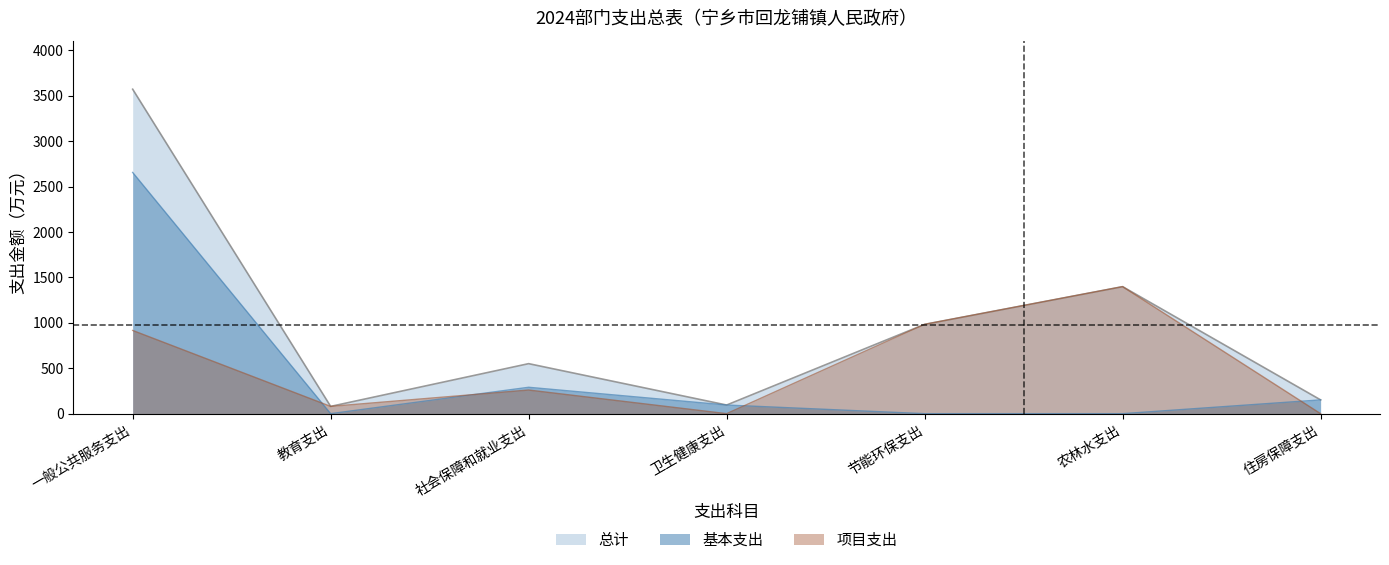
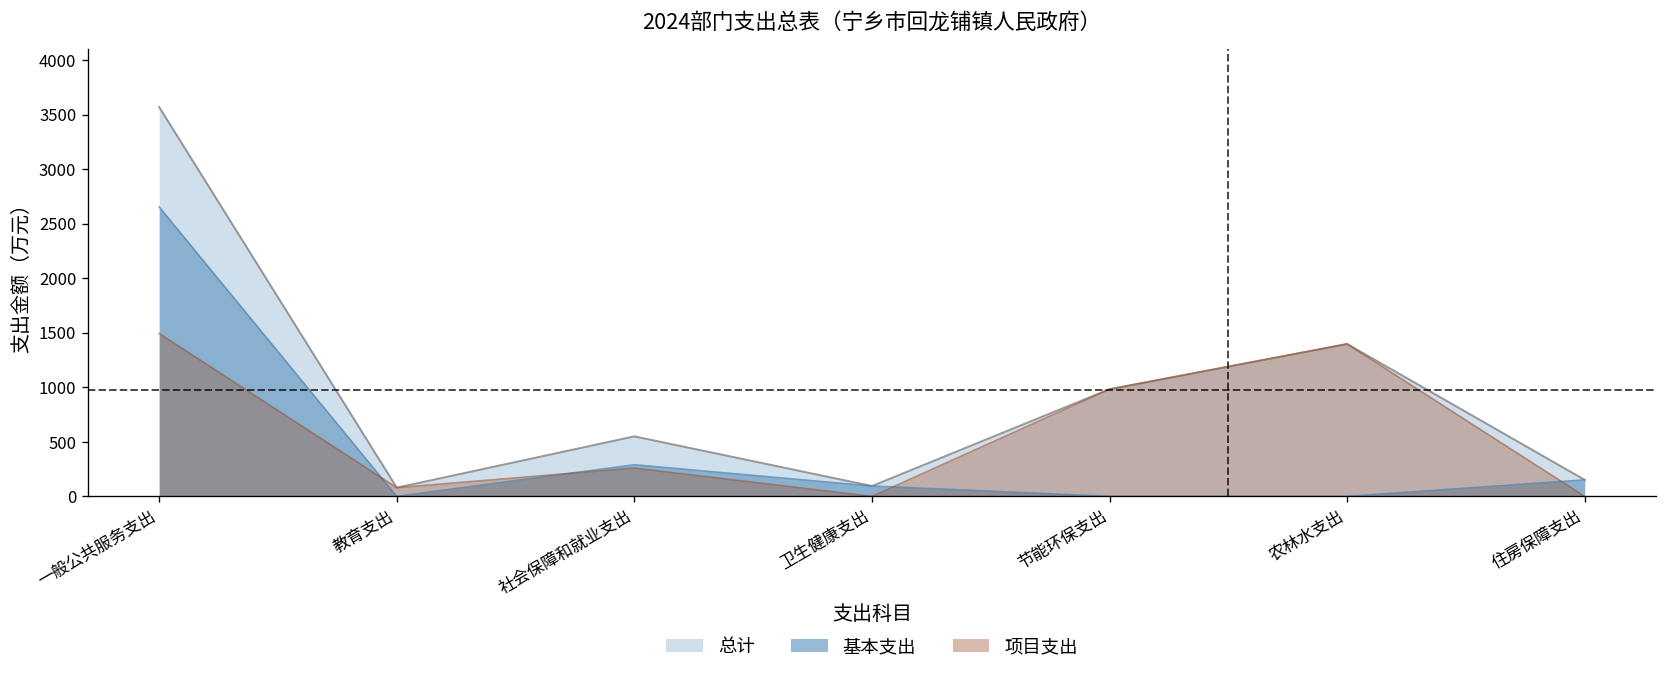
项目支出, 一般公共服务支出: 900 -> 1500
